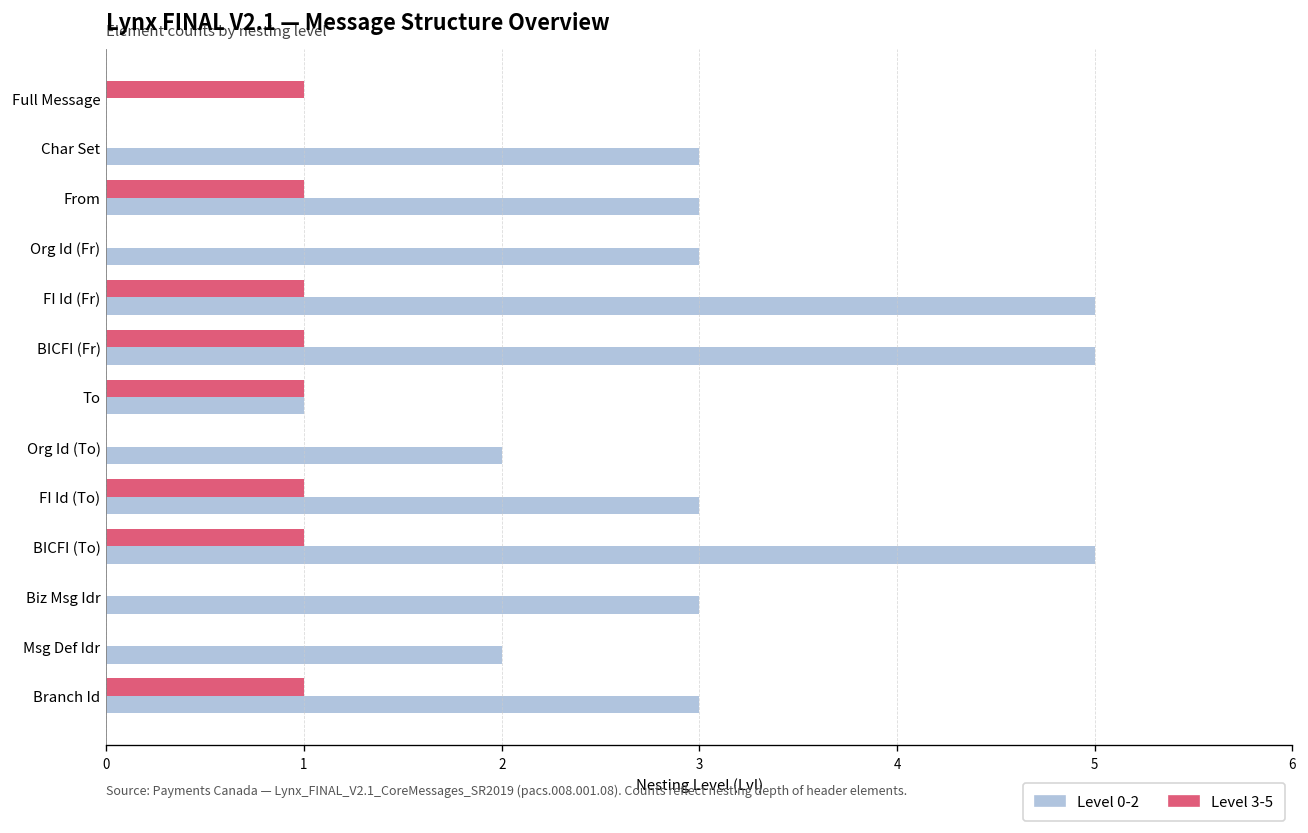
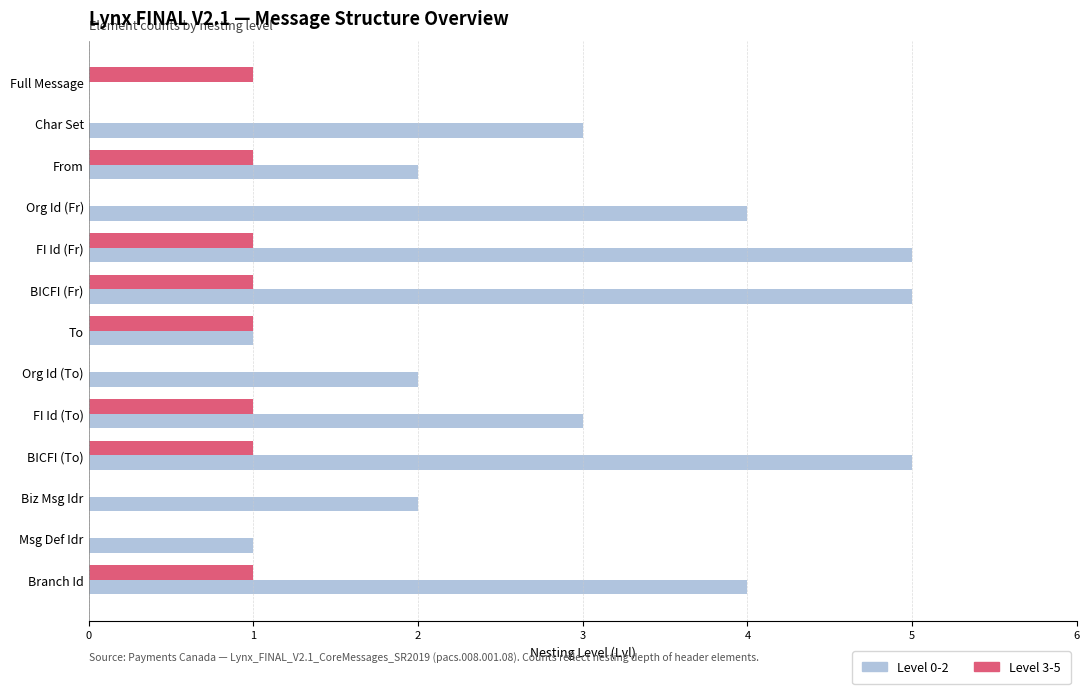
Level 0-2, From: 3 -> 2
Level 0-2, Org Id (Fr): 3 -> 4
Level 0-2, Biz Msg Idr: 3 -> 2
Level 0-2, Msg Def Idr: 2 -> 1
Level 0-2, Branch Id: 3 -> 4
